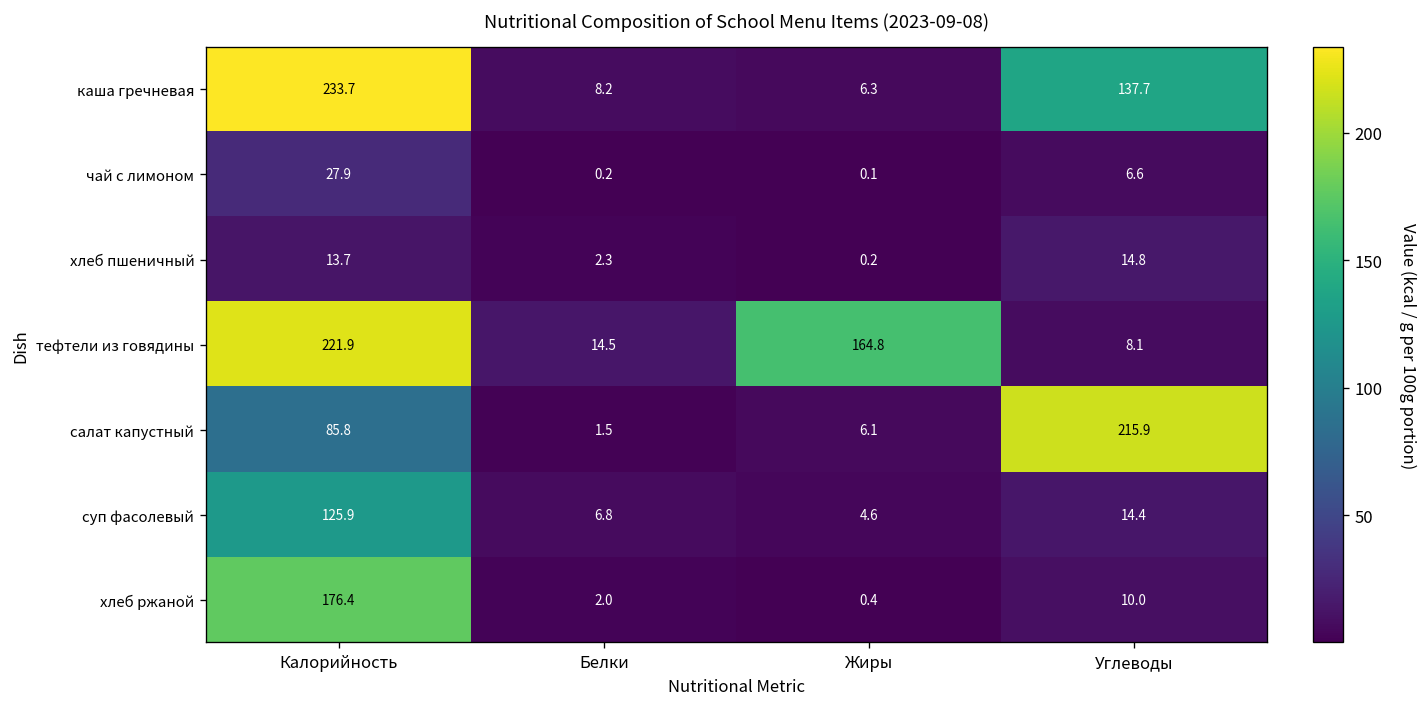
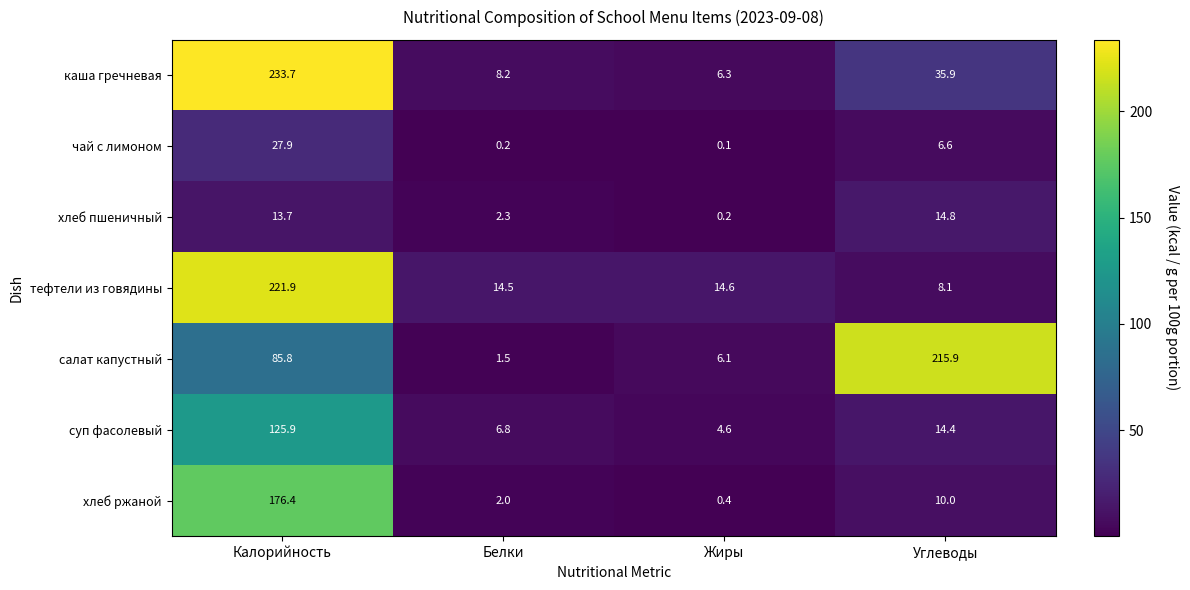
каша гречневая, Углеводы: 137.7 -> 35.9
тефтели из говядины, Жиры: 164.8 -> 14.6
